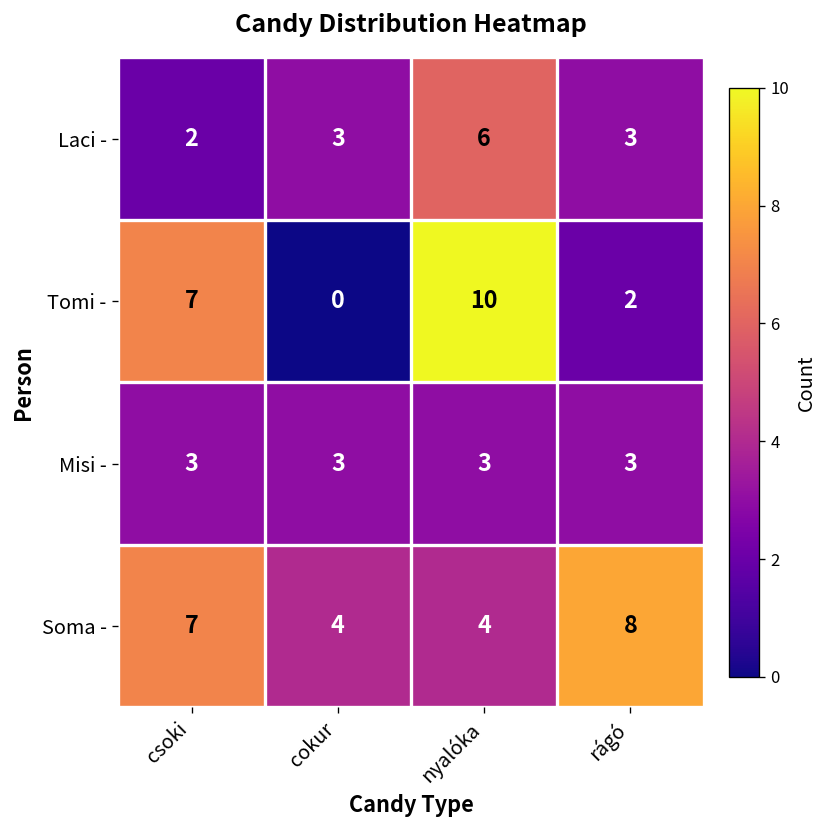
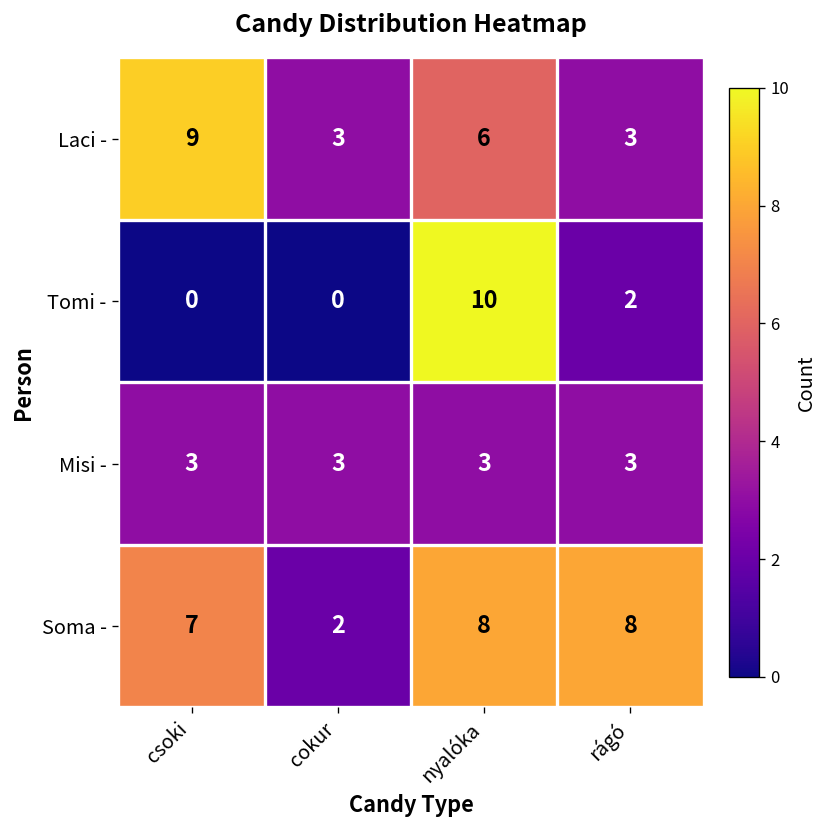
Laci -, csoki: 2 -> 9
Tomi -, csoki: 7 -> 0
Soma -, cokur: 4 -> 2
Soma -, nyalóka: 4 -> 8
